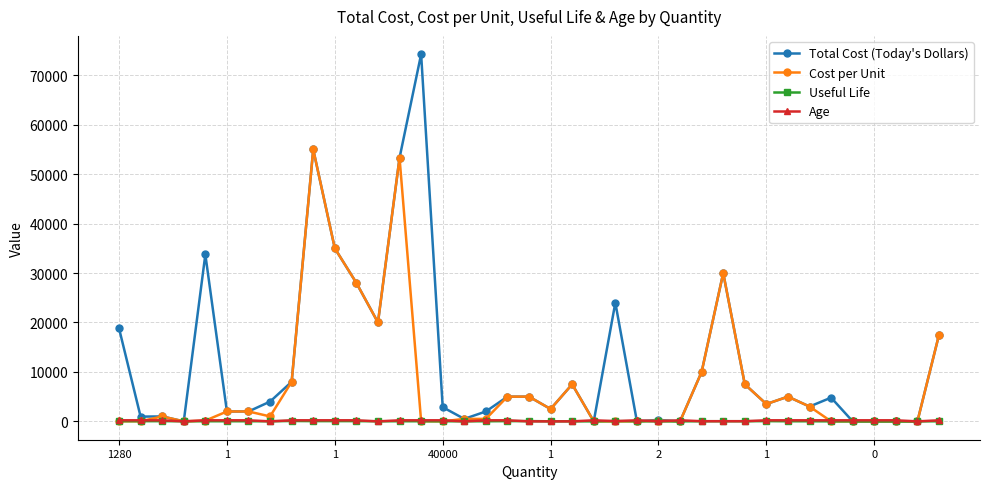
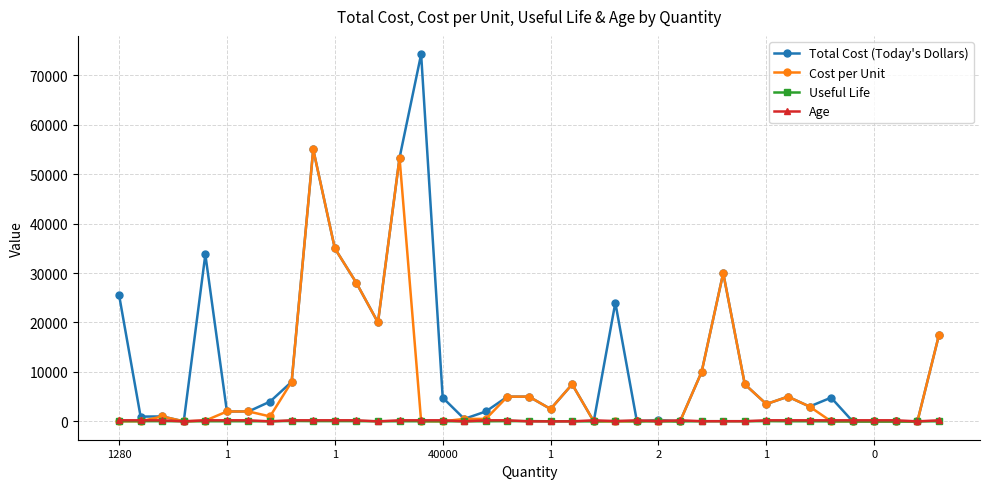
Total Cost (Today's Dollars), 1280: 19000 -> 26000
Total Cost (Today's Dollars), 40000: 3000 -> 5000
